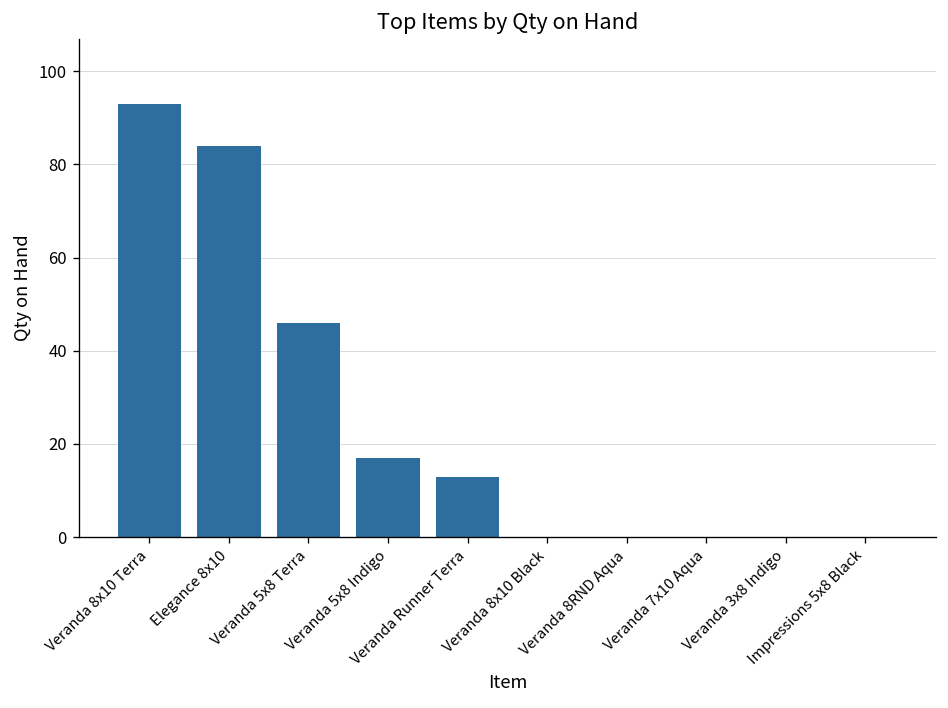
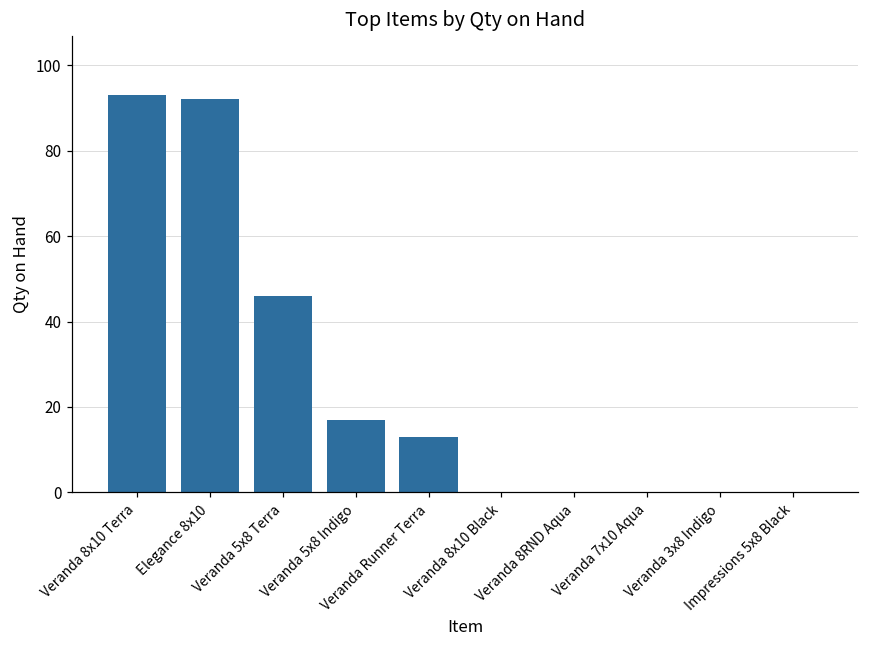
Elegance 8x10: 84 -> 92
